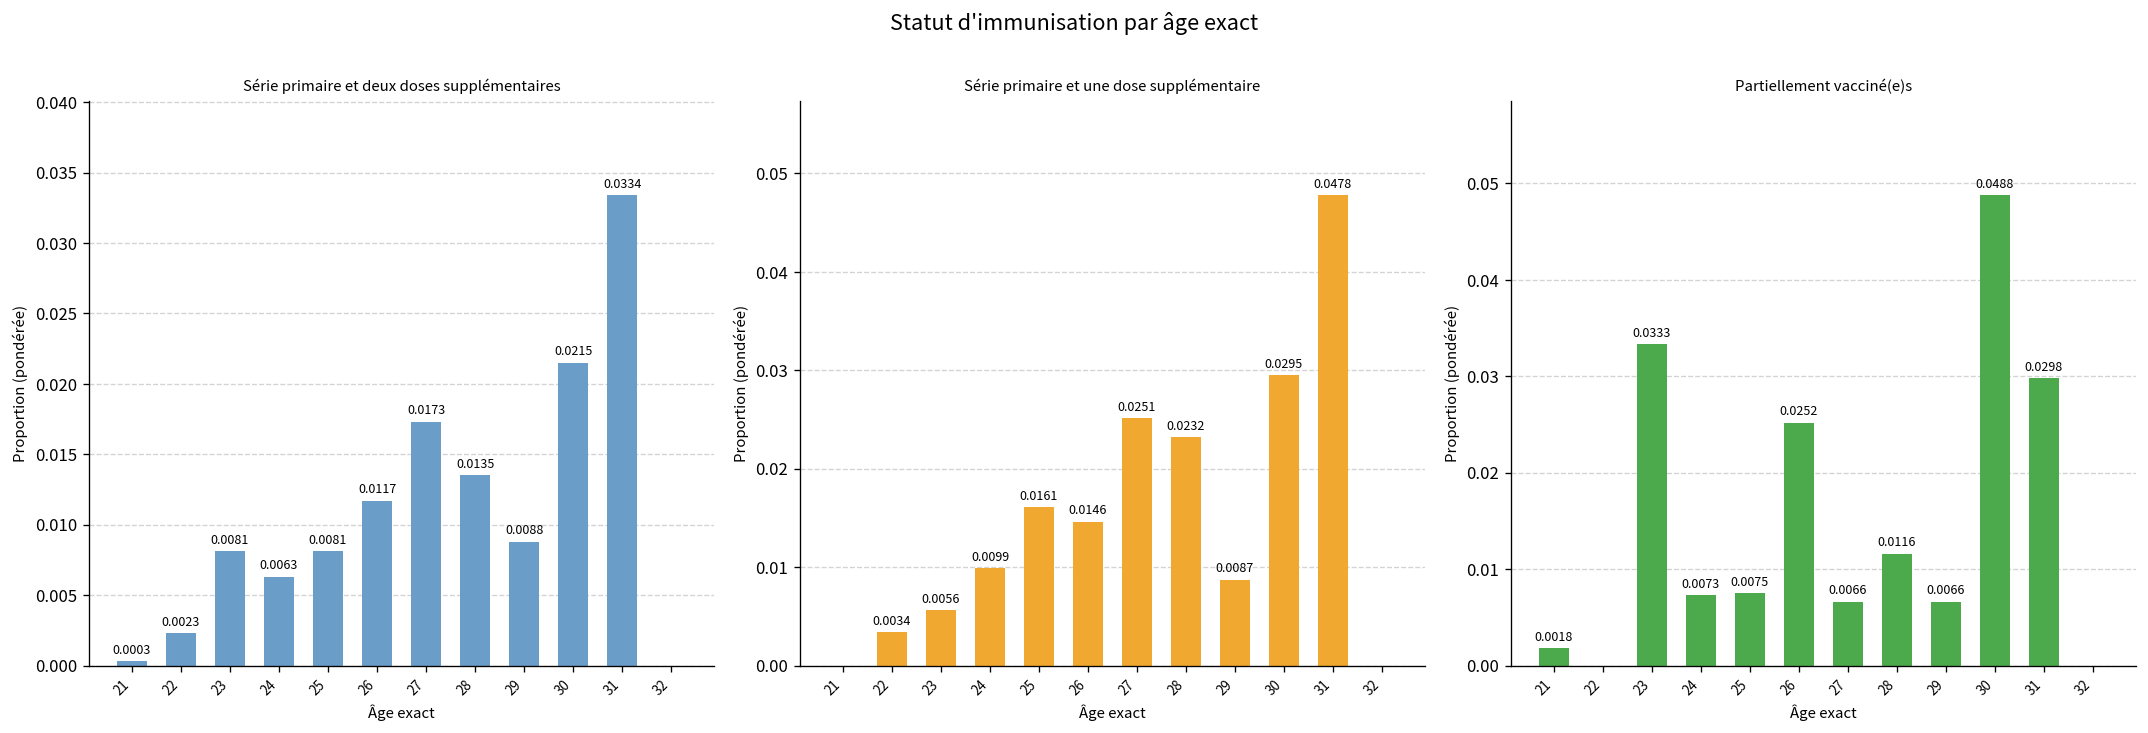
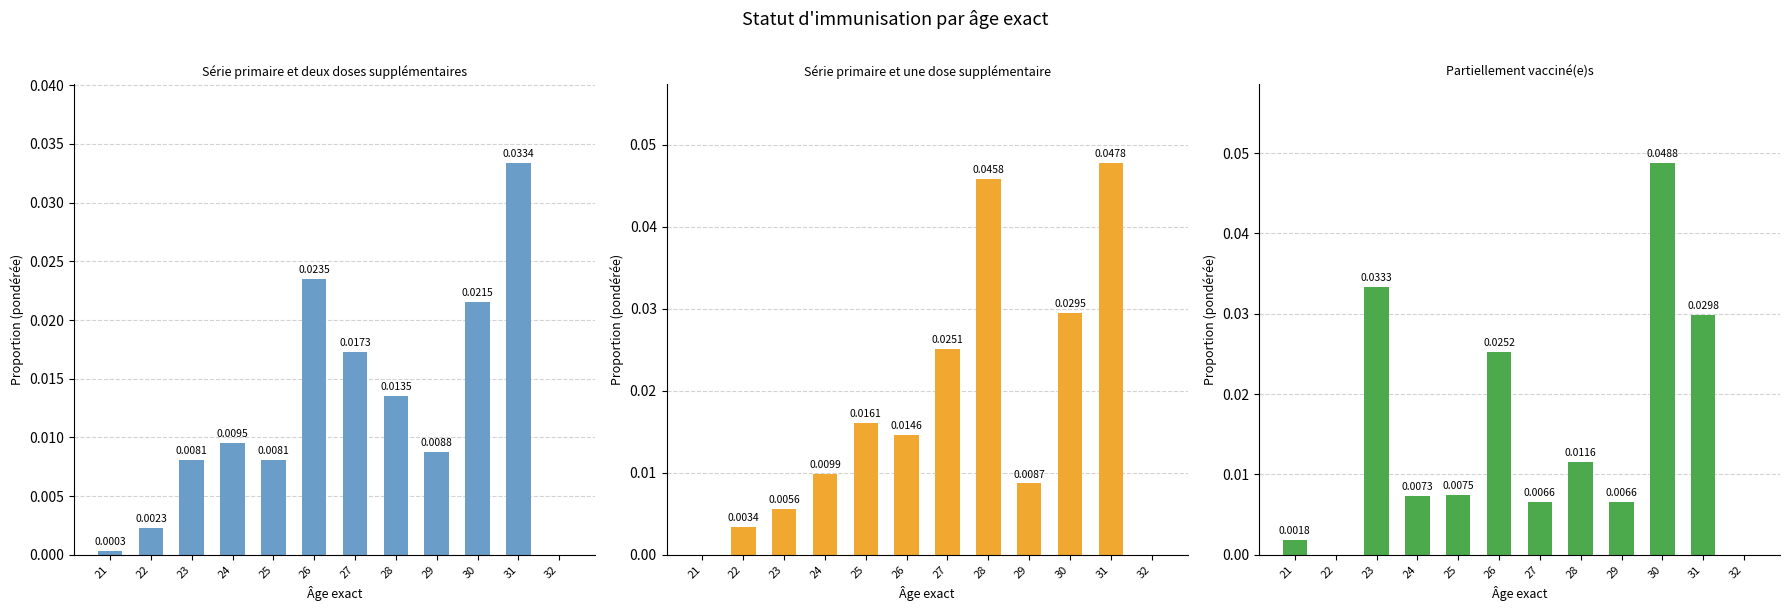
Série primaire et deux doses supplémentaires, 24: 0.0063 -> 0.0095
Série primaire et deux doses supplémentaires, 26: 0.0117 -> 0.0235
Série primaire et une dose supplémentaire, 28: 0.0232 -> 0.0458
